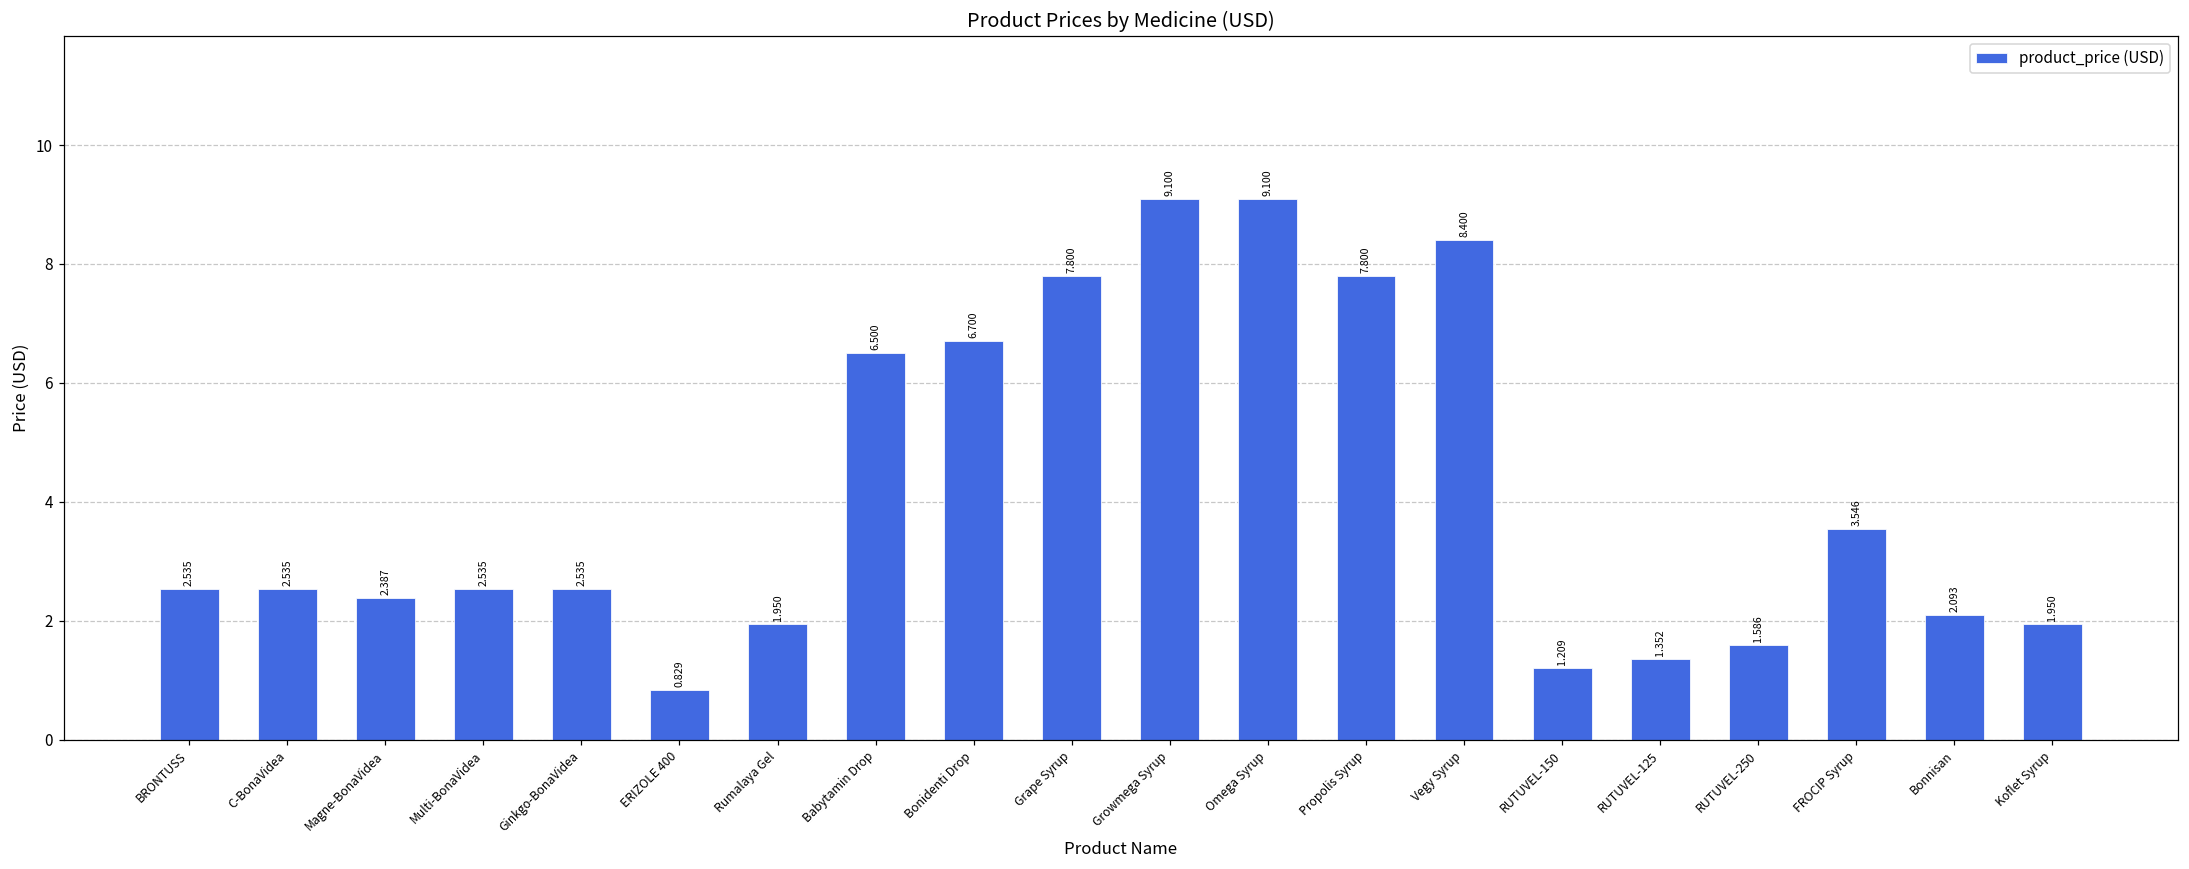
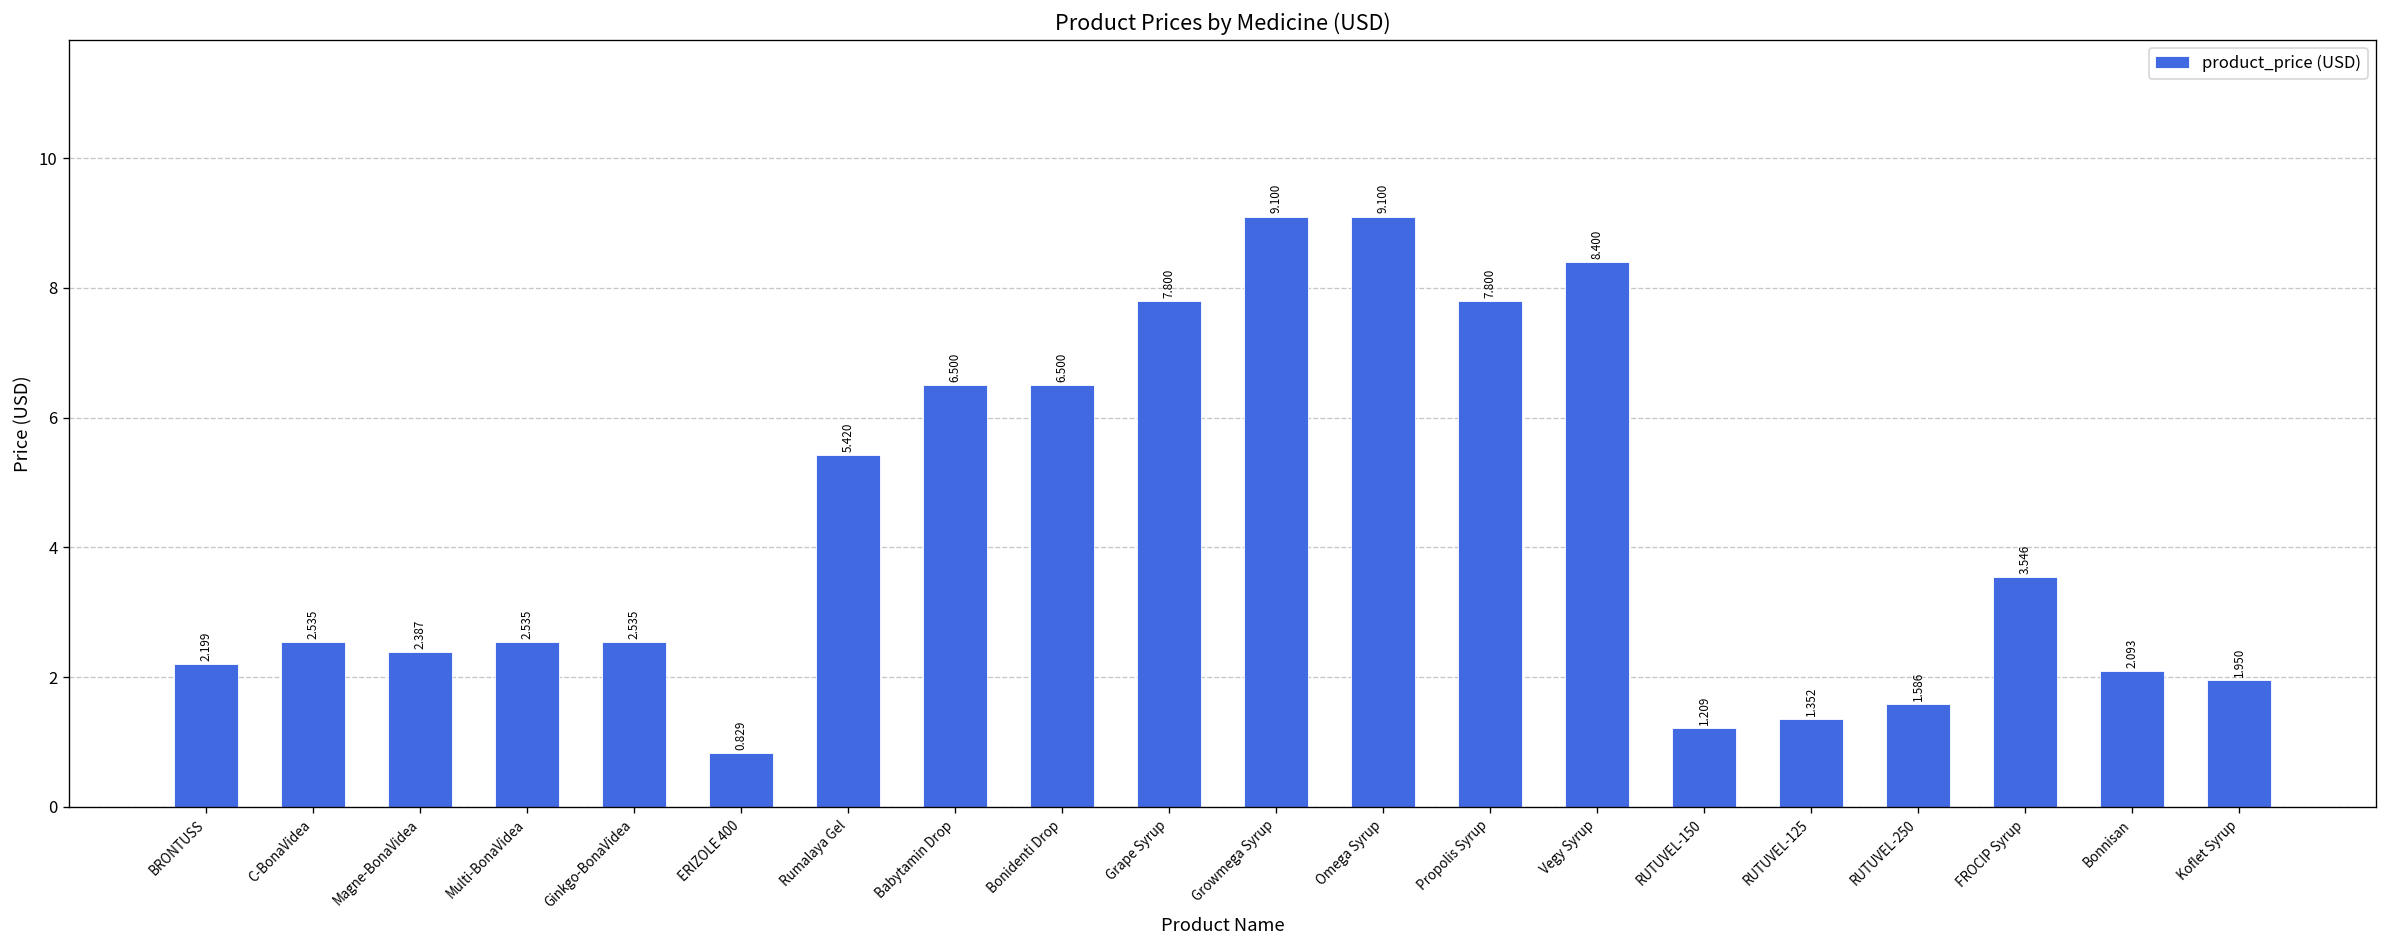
BRONTUSS: 2.535 -> 2.199
Rumalaya Gel: 1.950 -> 5.420
Bonidenti Drop: 6.700 -> 6.500
